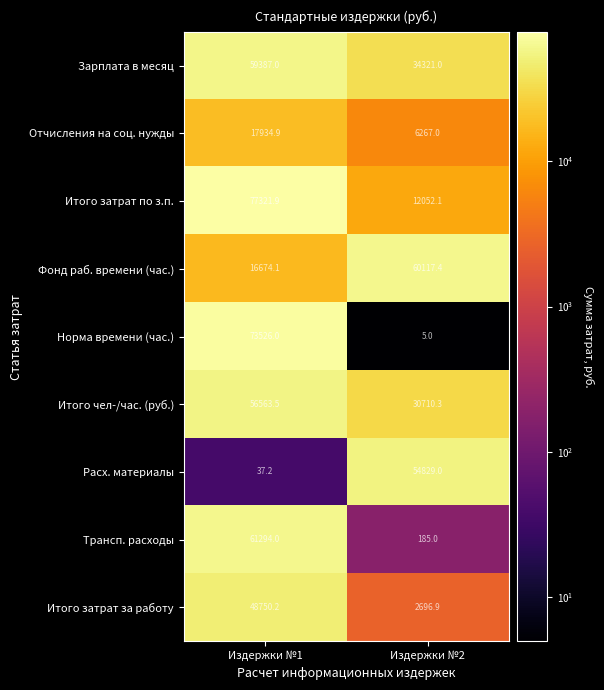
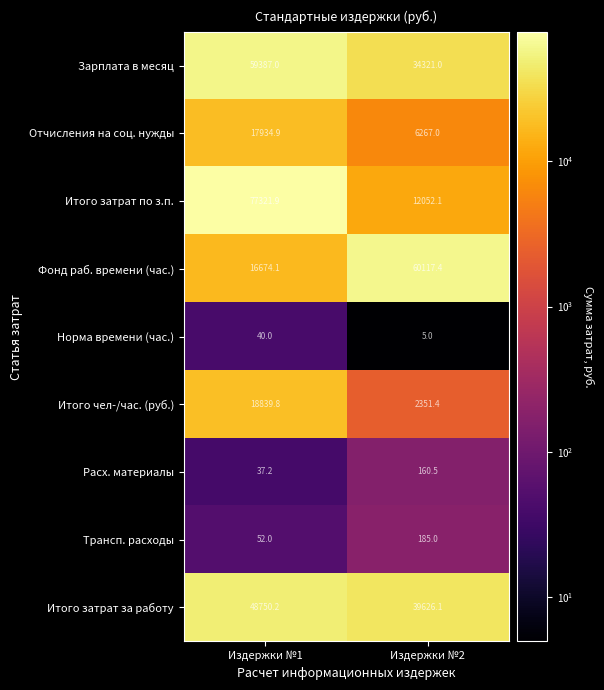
Норма времени (час.), Издержки №1: 73526.0 -> 40.0
Итого чел-/час. (руб.), Издержки №1: 56563.5 -> 18839.8
Итого чел-/час. (руб.), Издержки №2: 30710.3 -> 2351.4
Расх. материалы, Издержки №2: 54829.0 -> 160.5
Трансп. расходы, Издержки №1: 61294.0 -> 52.0
Итого затрат за работу, Издержки №2: 2696.9 -> 39626.1
